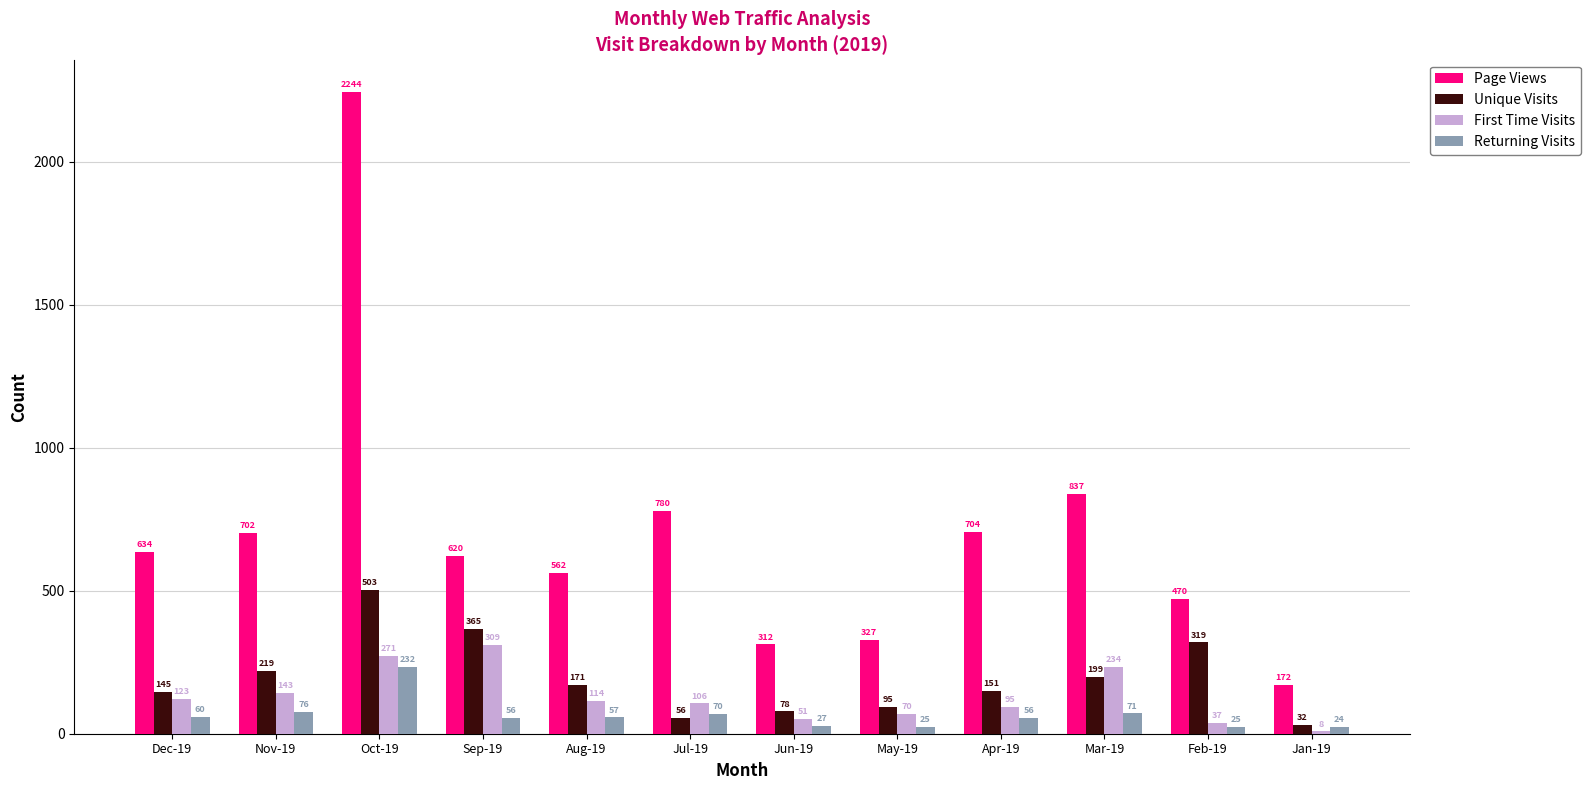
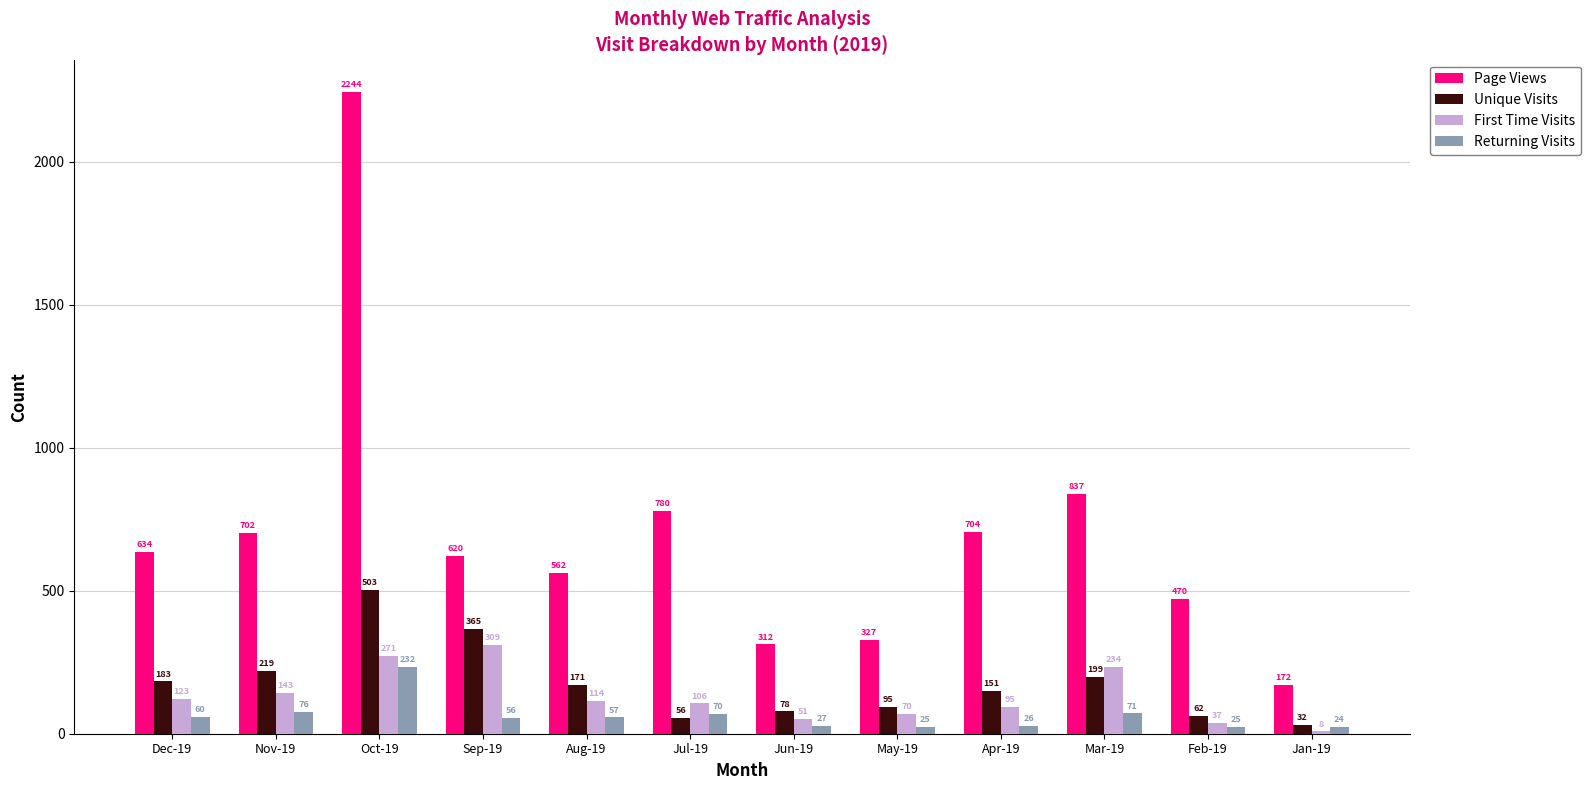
Unique Visits, Dec-19: 145 -> 183
Returning Visits, Apr-19: 56 -> 26
Unique Visits, Feb-19: 319 -> 62
